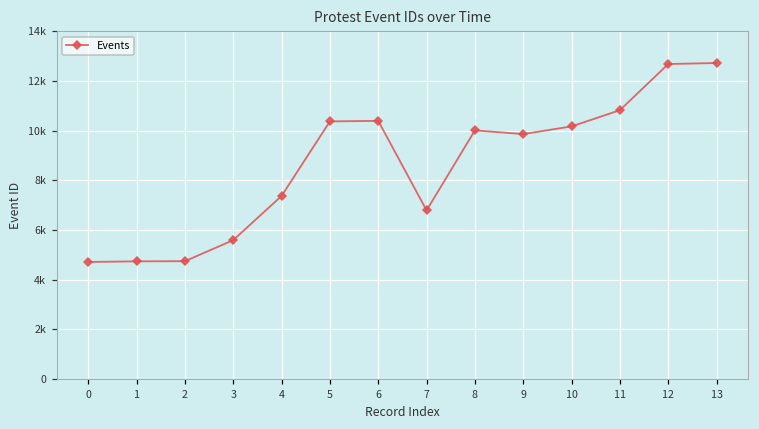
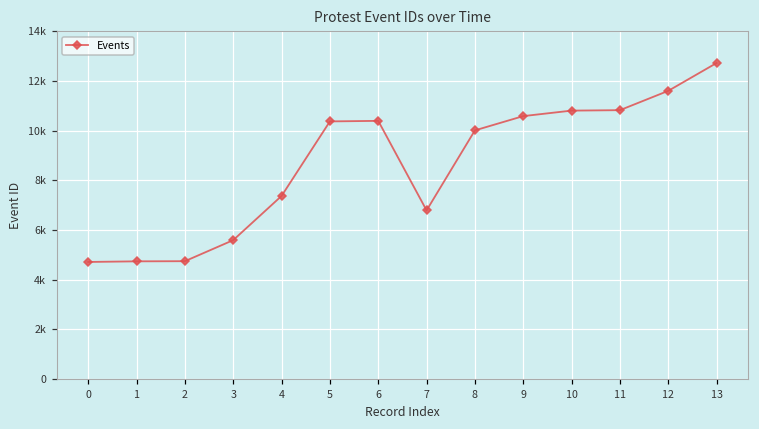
9: 9900 -> 10600
10: 10200 -> 10800
12: 12700 -> 11600
